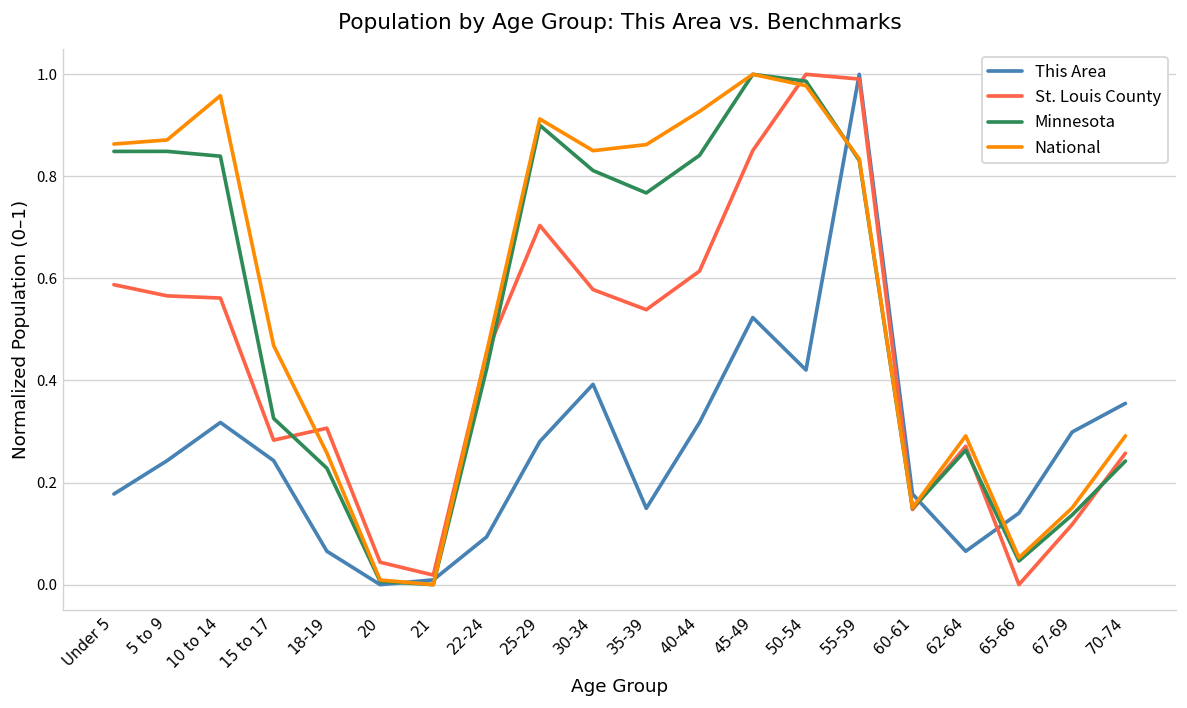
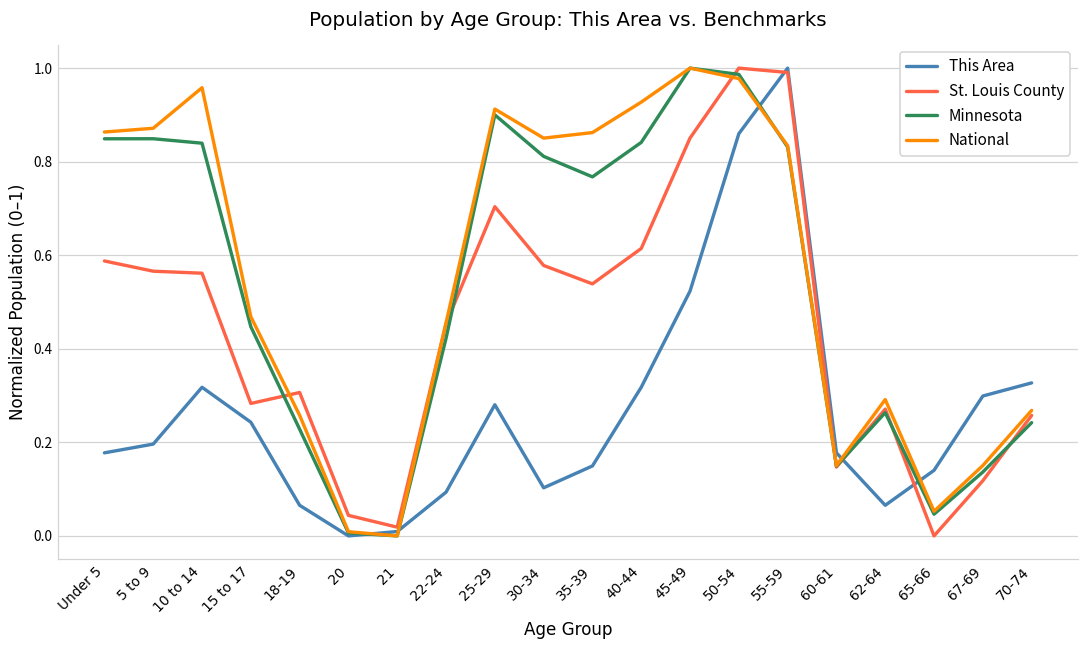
This Area, 5 to 9: 0.24 -> 0.20
Minnesota, 15 to 17: 0.33 -> 0.45
This Area, 30-34: 0.39 -> 0.10
This Area, 50-54: 0.42 -> 0.86
This Area, 70-74: 0.36 -> 0.33
National, 70-74: 0.29 -> 0.27
